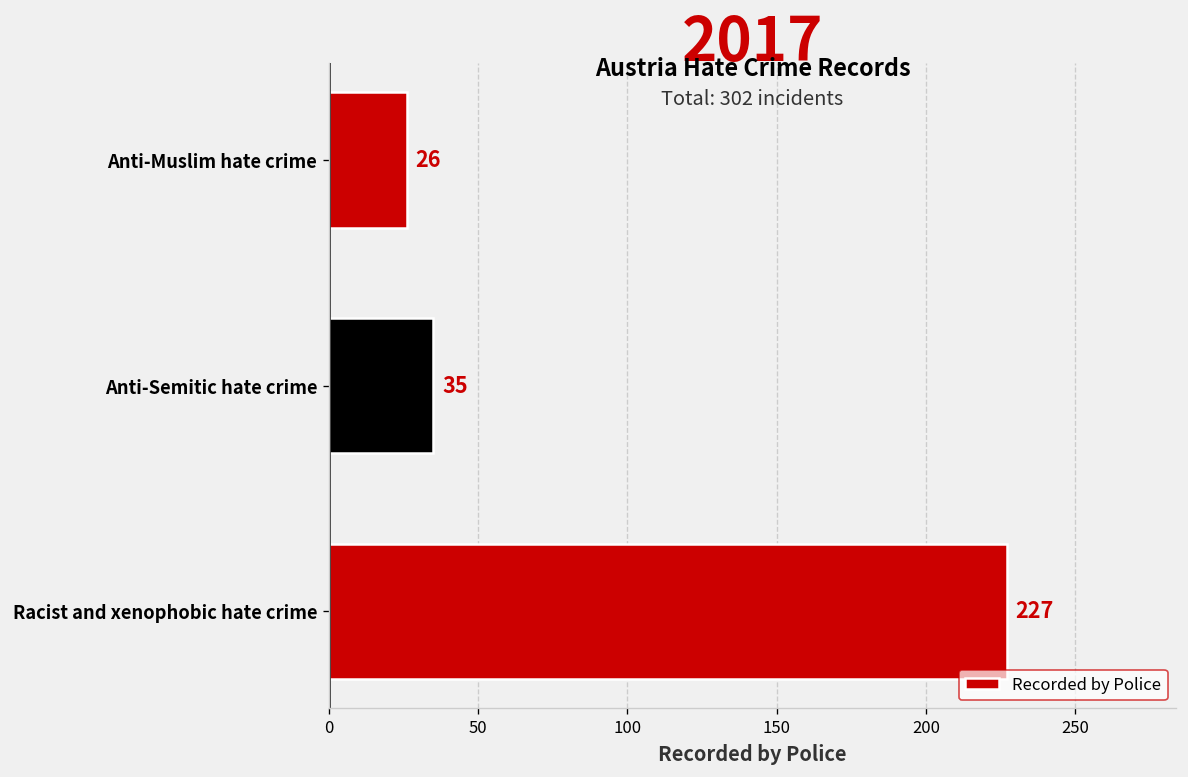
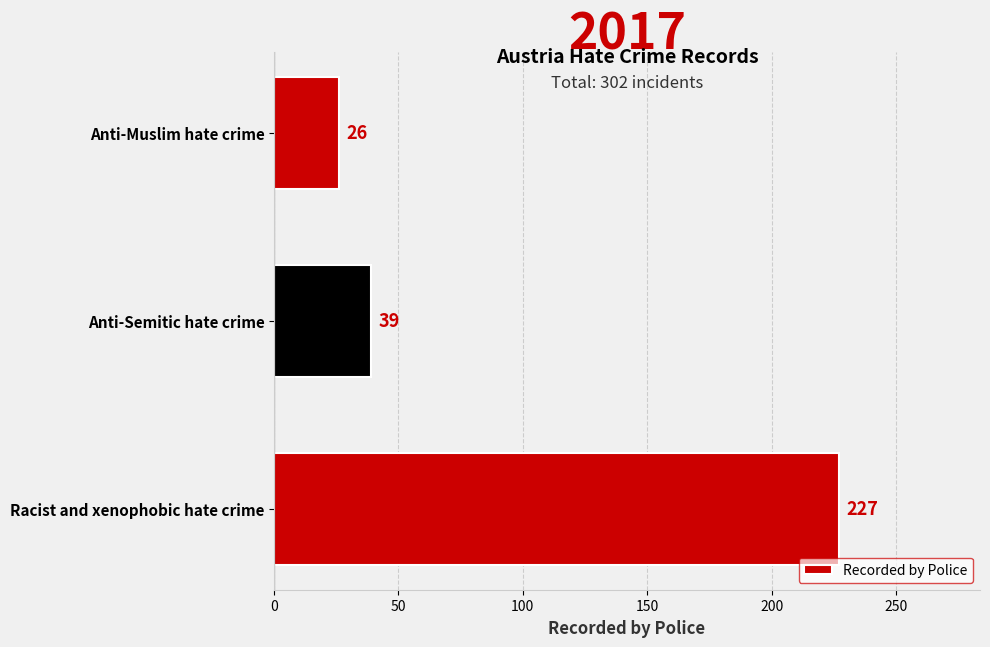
Anti-Semitic hate crime: 35 -> 39
